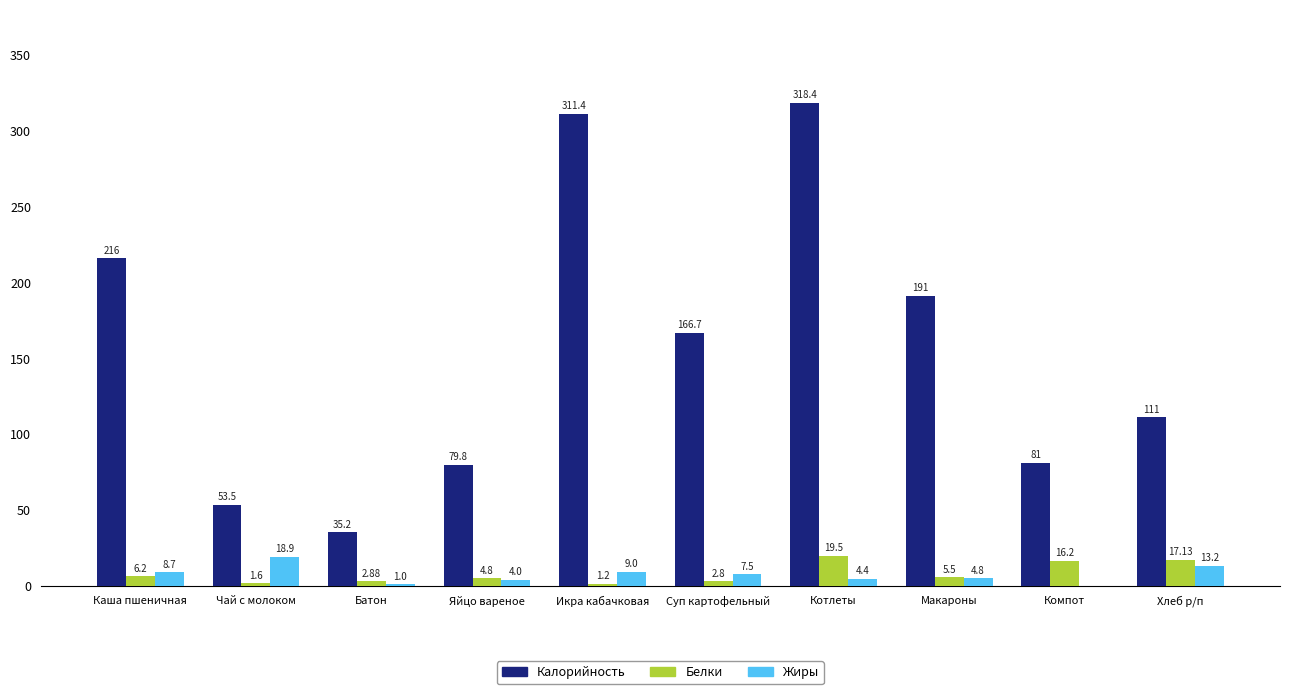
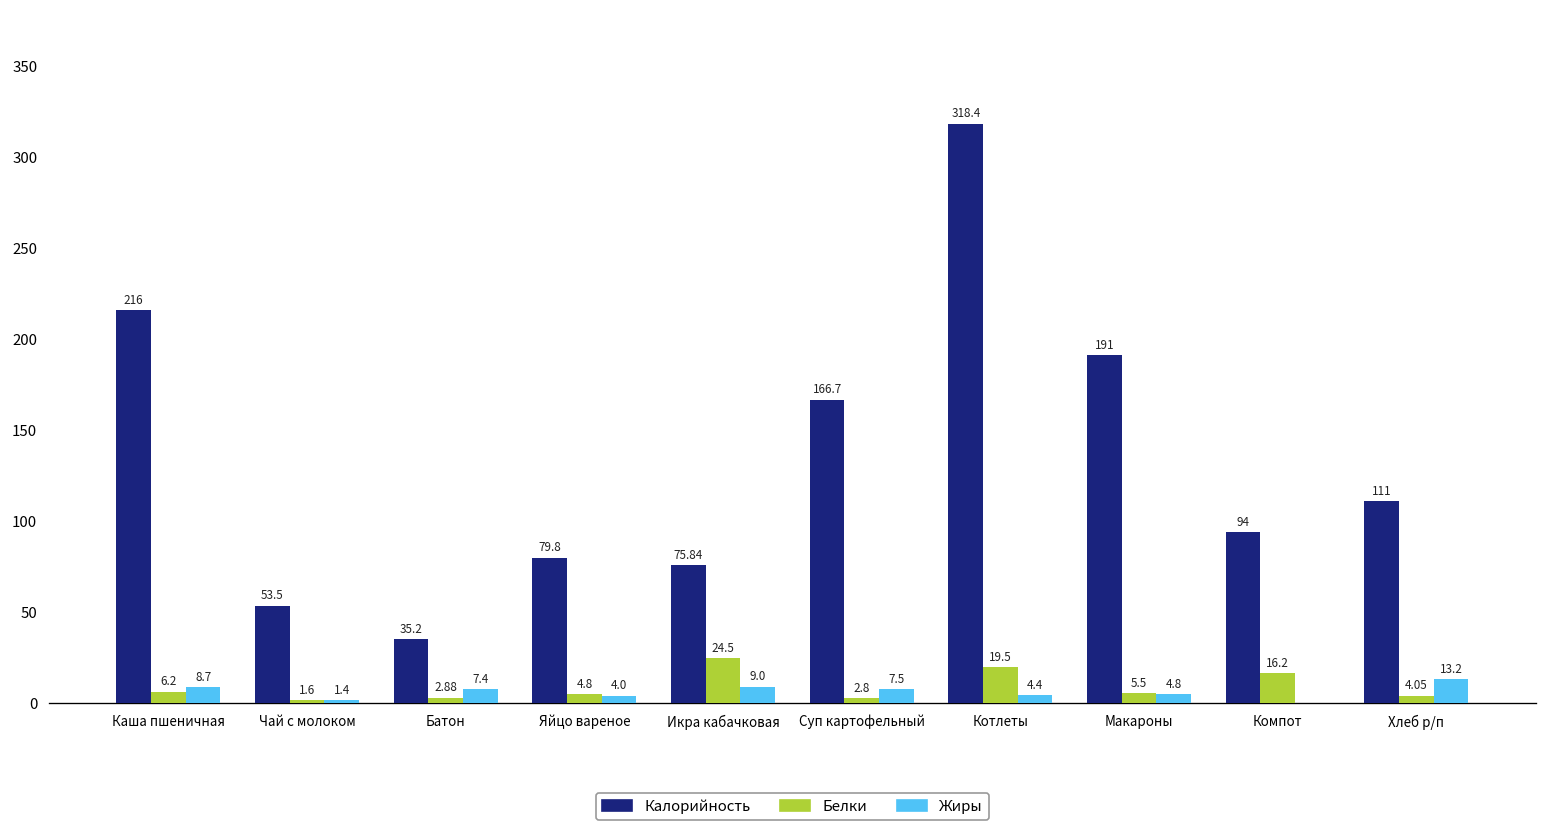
Жиры, Чай с молоком: 18.9 -> 1.4
Жиры, Батон: 1.0 -> 7.4
Калорийность, Икра кабачковая: 311.4 -> 75.84
Белки, Икра кабачковая: 1.2 -> 24.5
Калорийность, Компот: 81 -> 94
Белки, Хлеб р/п: 17.13 -> 4.05
